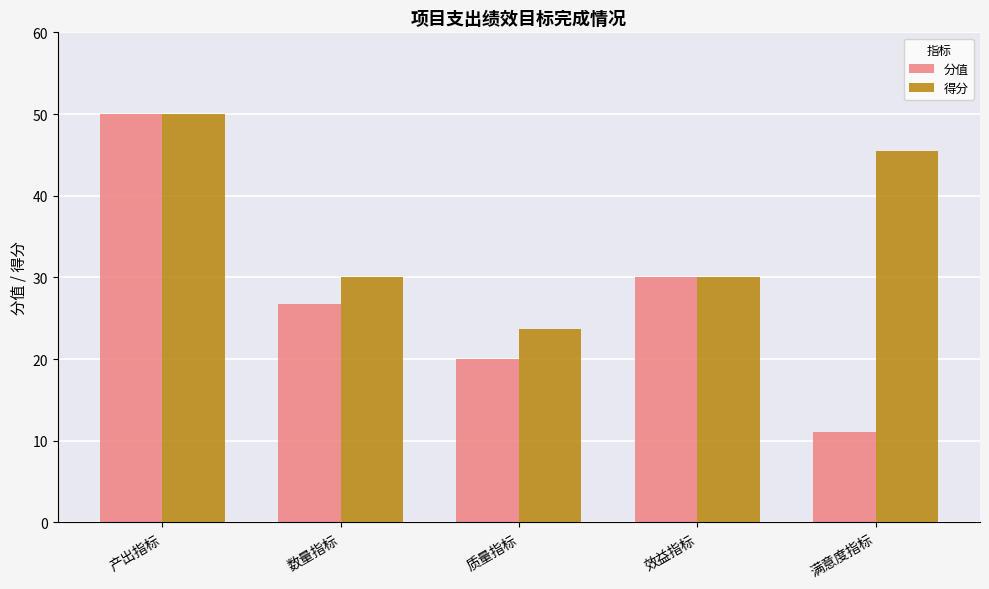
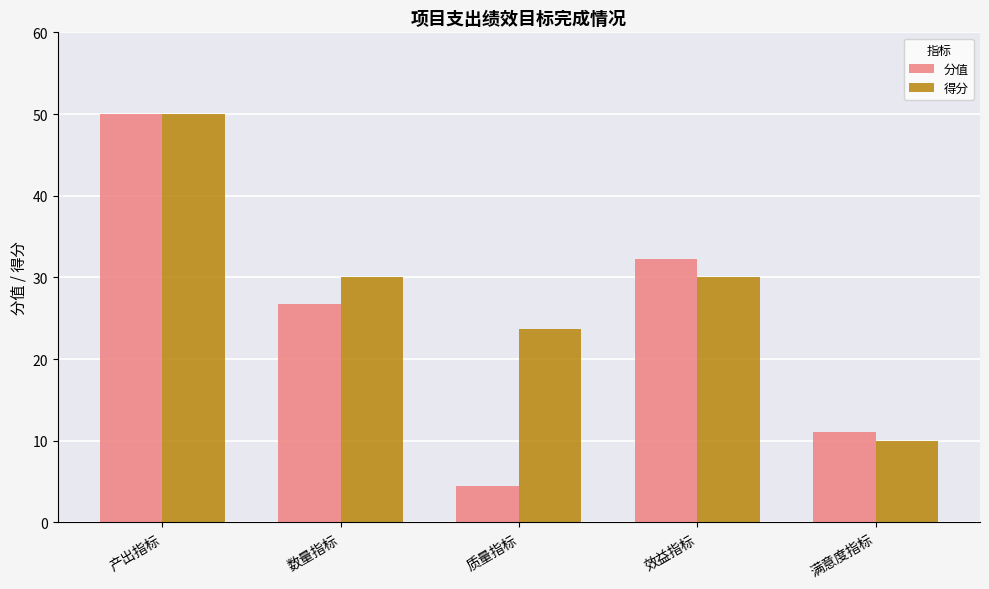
分值, 质量指标: 20 -> 5
分值, 效益指标: 30 -> 32
得分, 满意度指标: 46 -> 10
